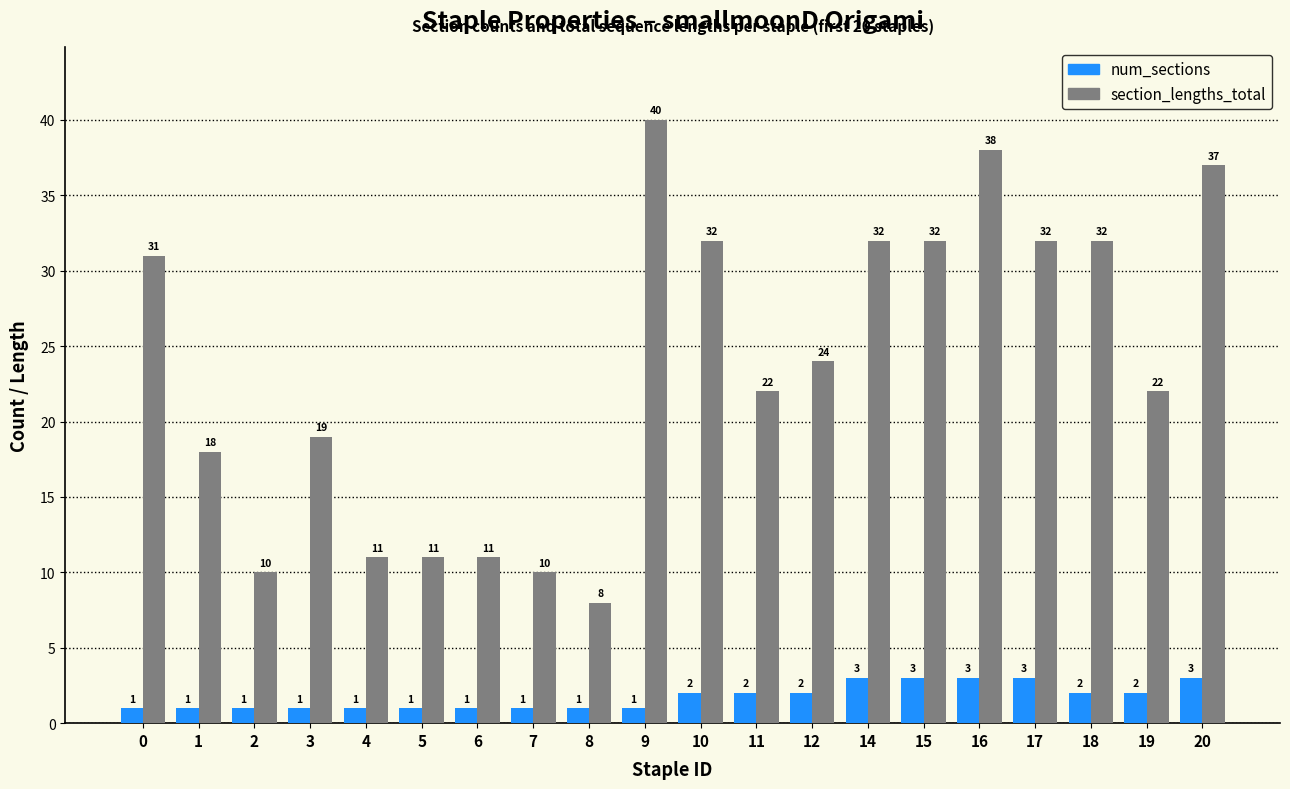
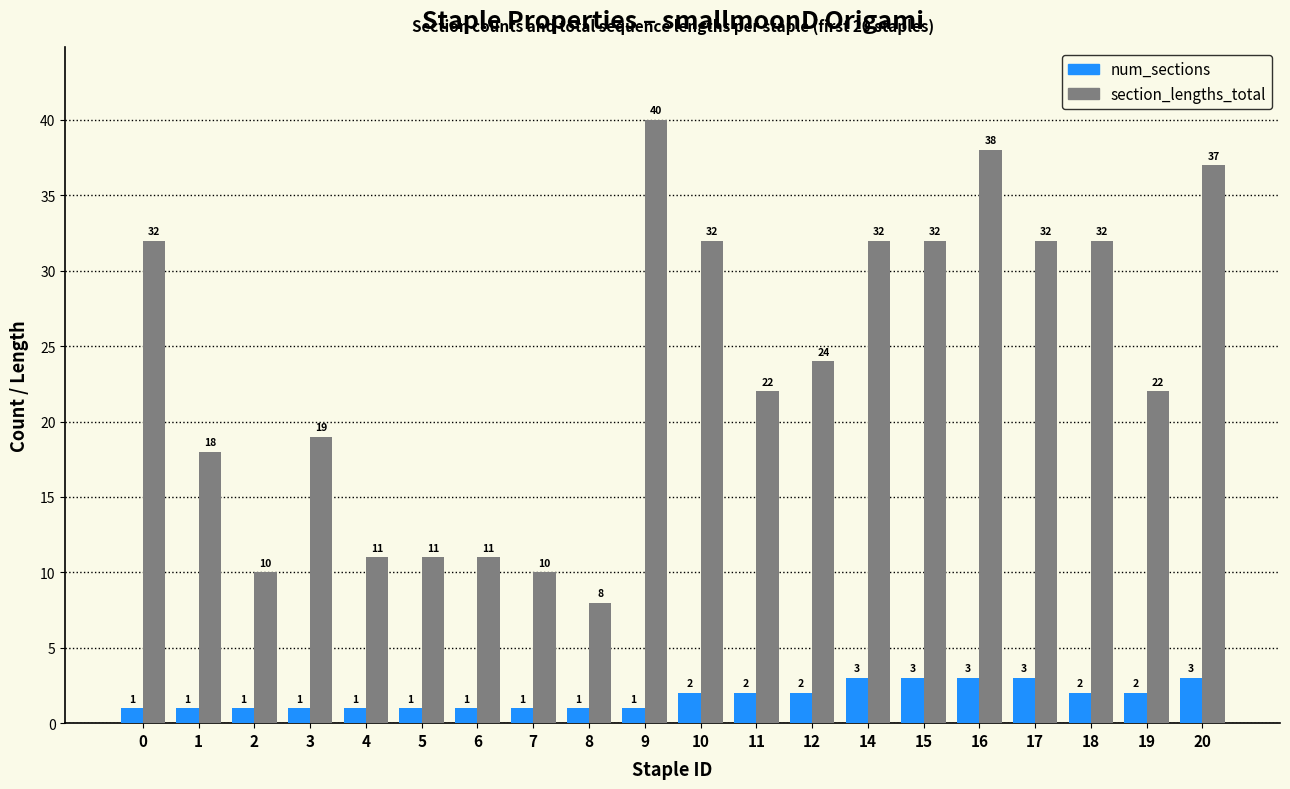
section_lengths_total, 0: 31 -> 32
